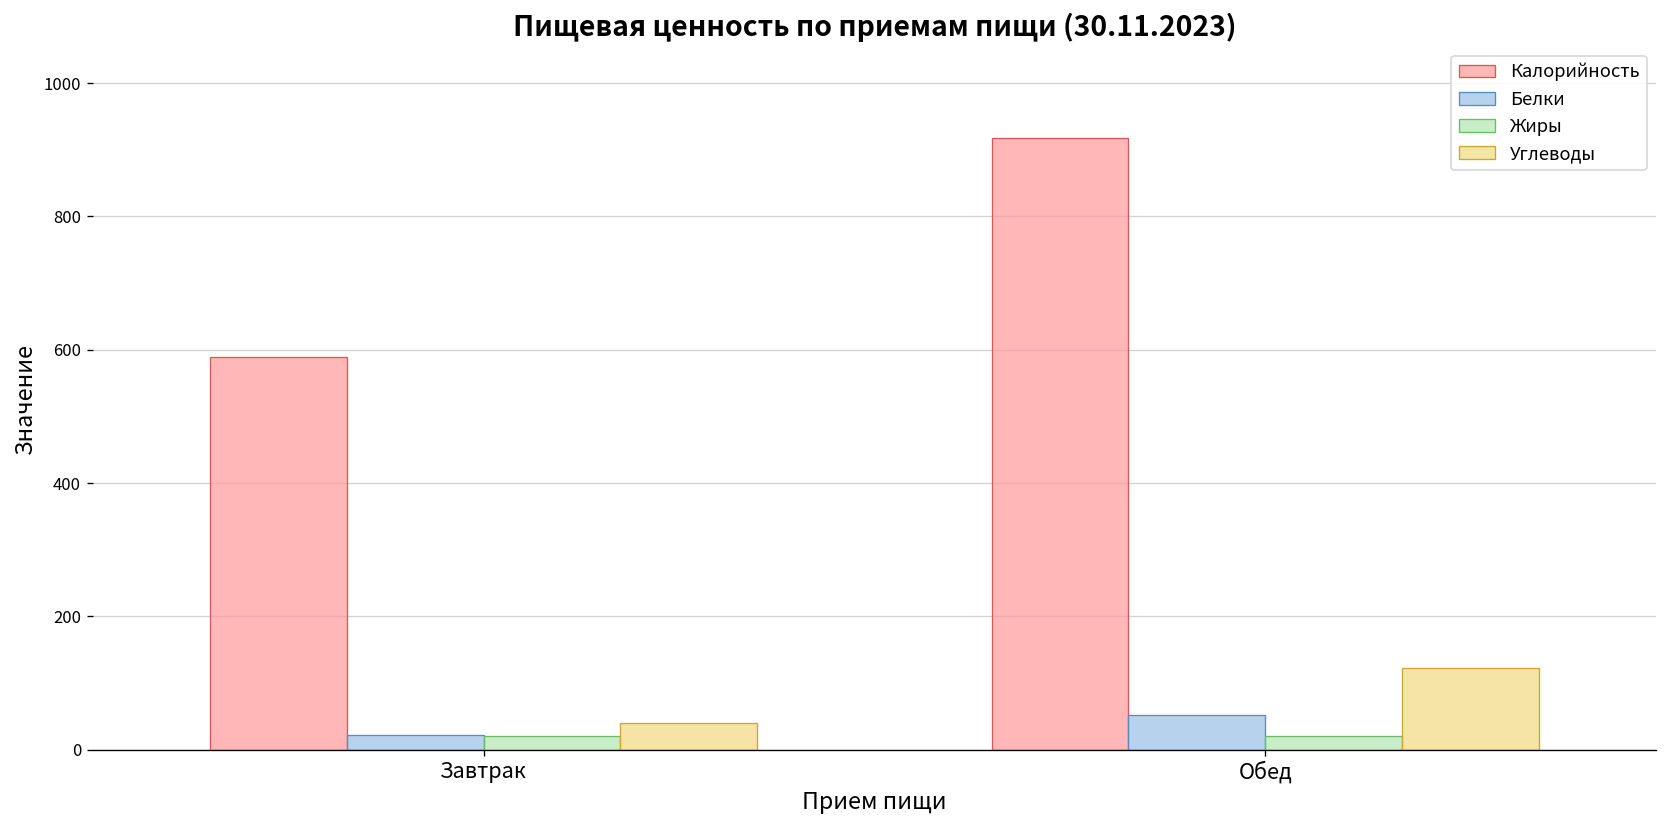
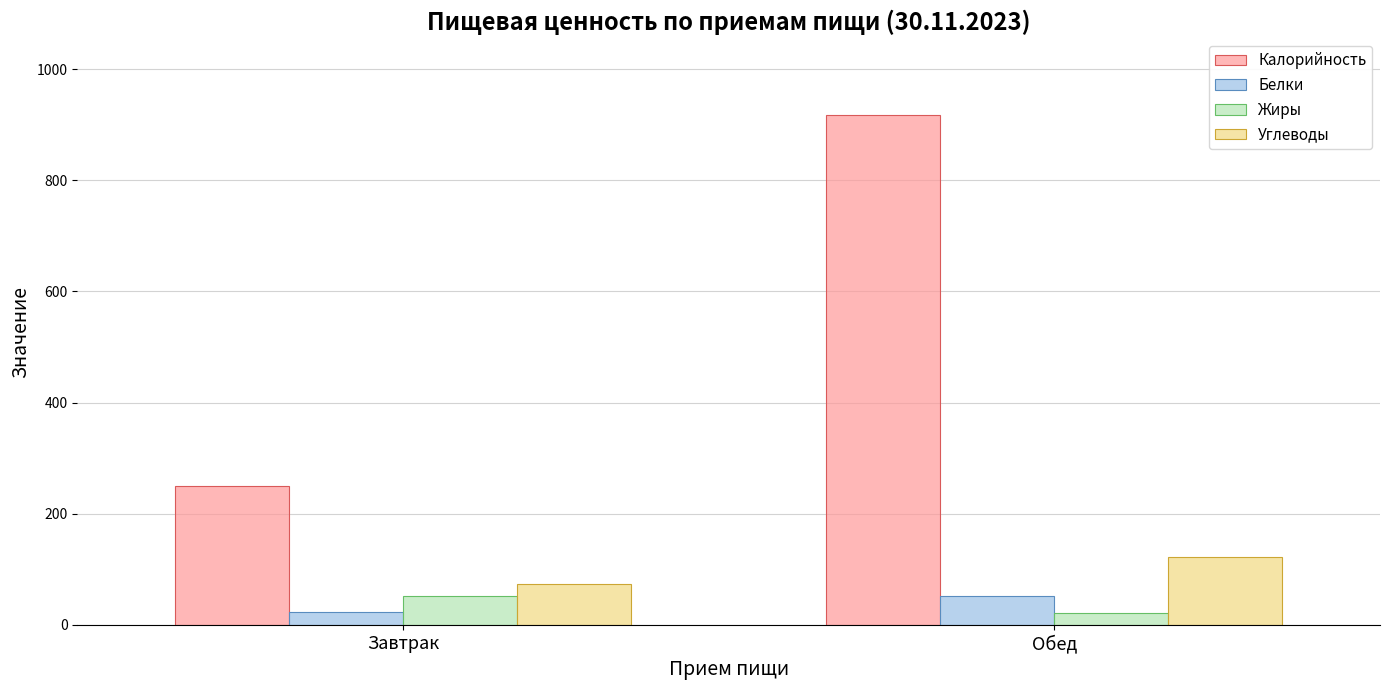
Калорийность, Завтрак: 590 -> 250
Жиры, Завтрак: 20 -> 50
Углеводы, Завтрак: 40 -> 70
